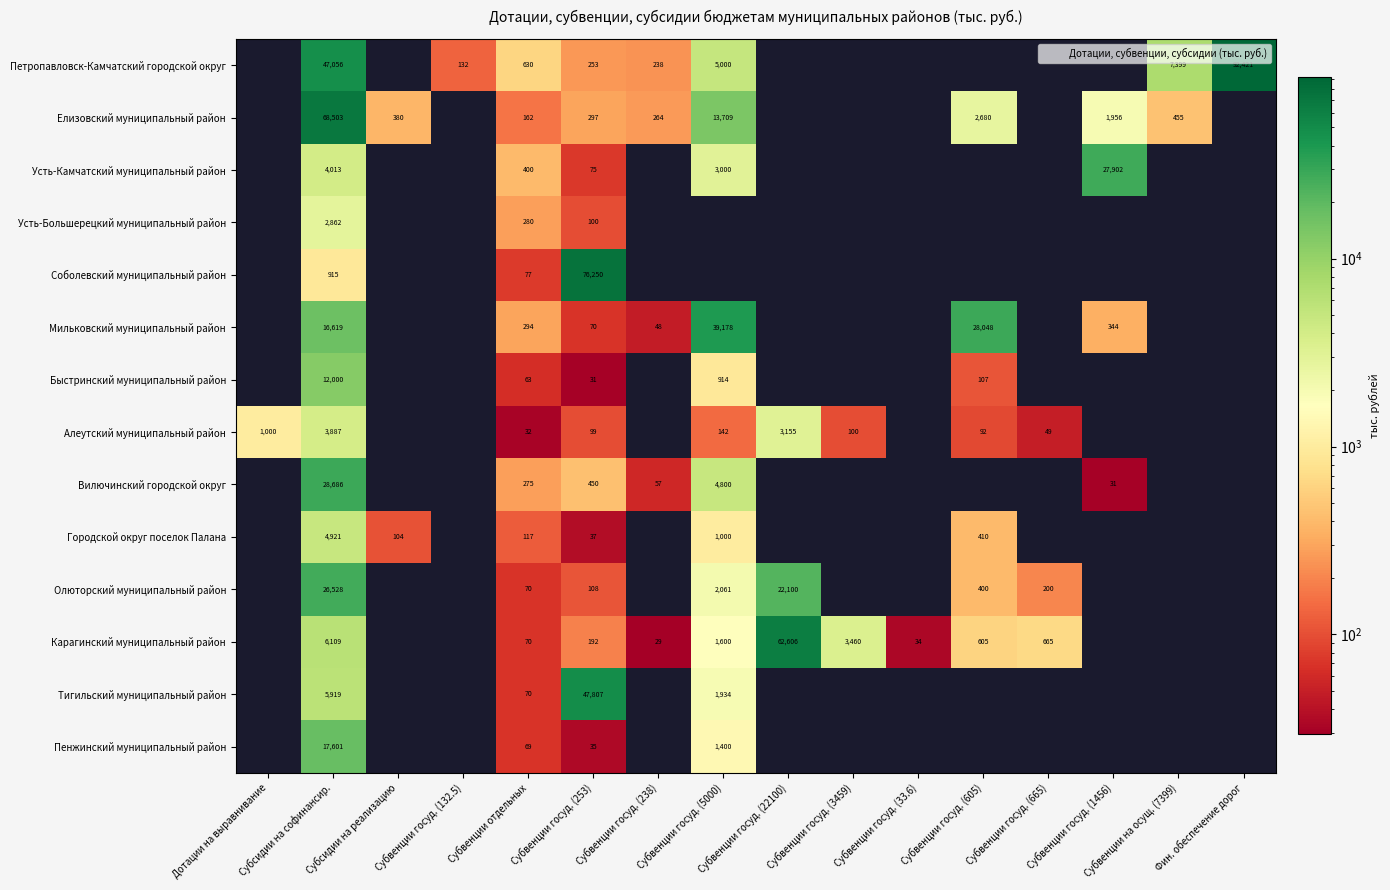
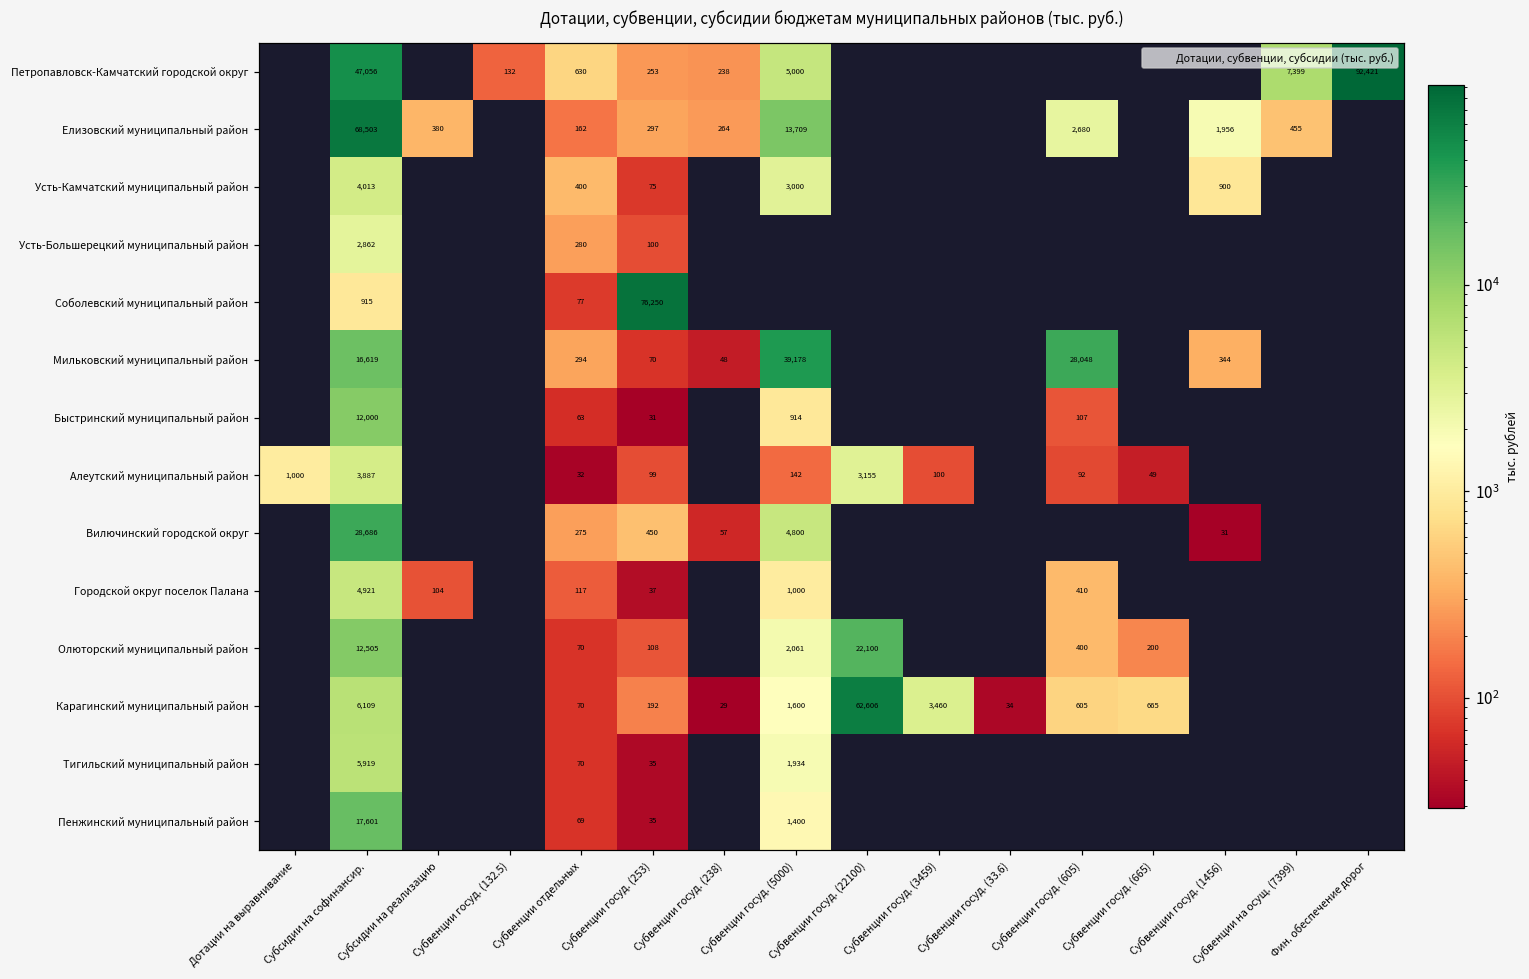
Усть-Камчатский муниципальный район, Субвенции госуд. (1456): 27,902 -> 900
Олюторский муниципальный район, Субсидии на софинансир.: 26,528 -> 12,505
Тигильский муниципальный район, Субвенции госуд. (253): 47,807 -> 35
